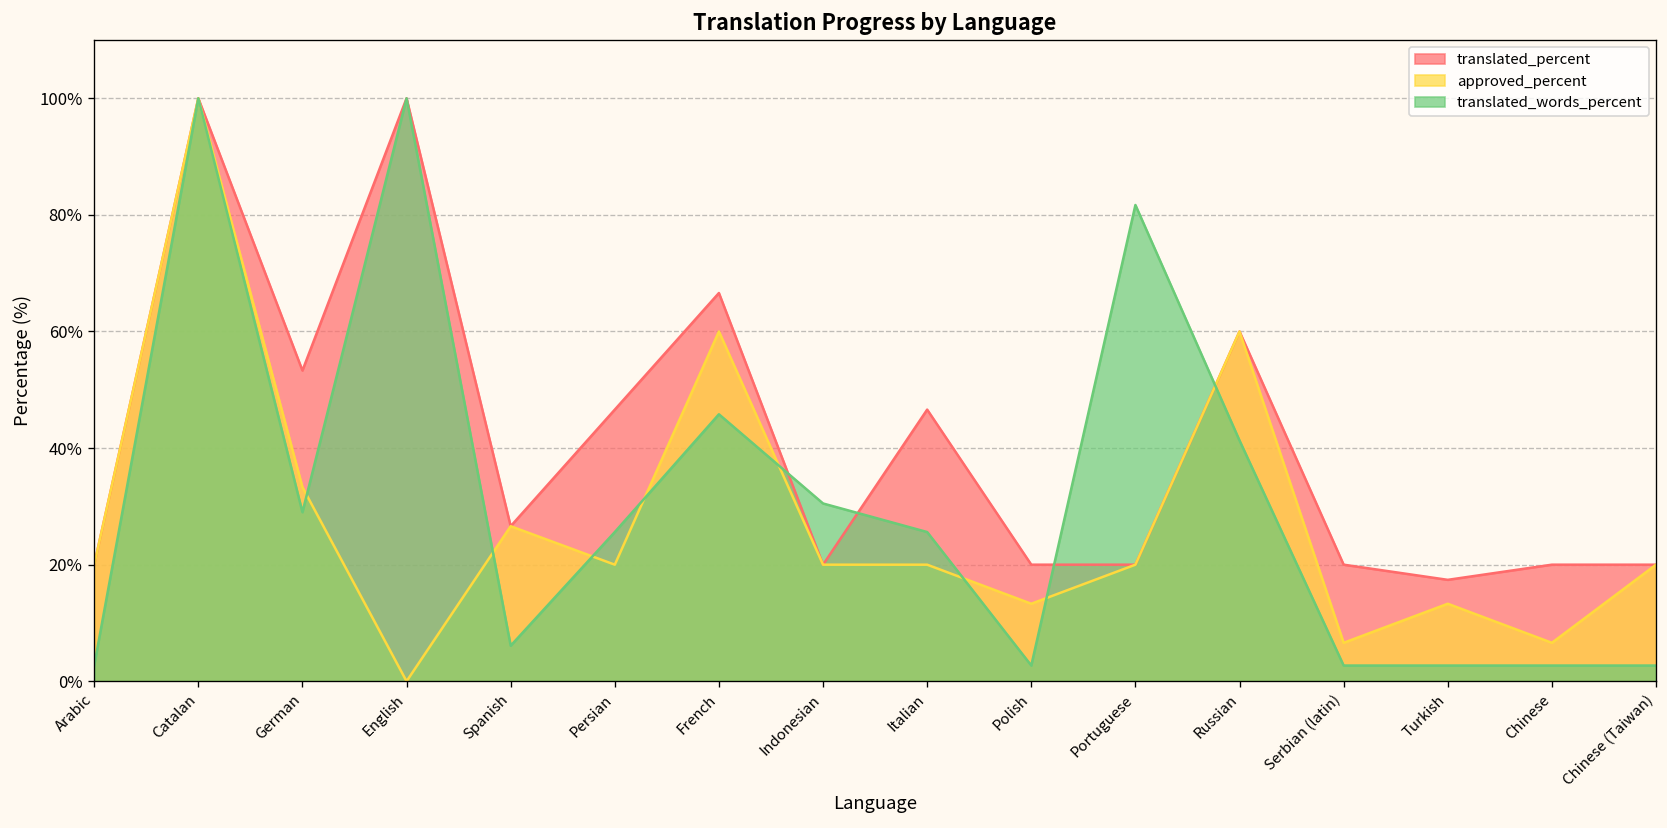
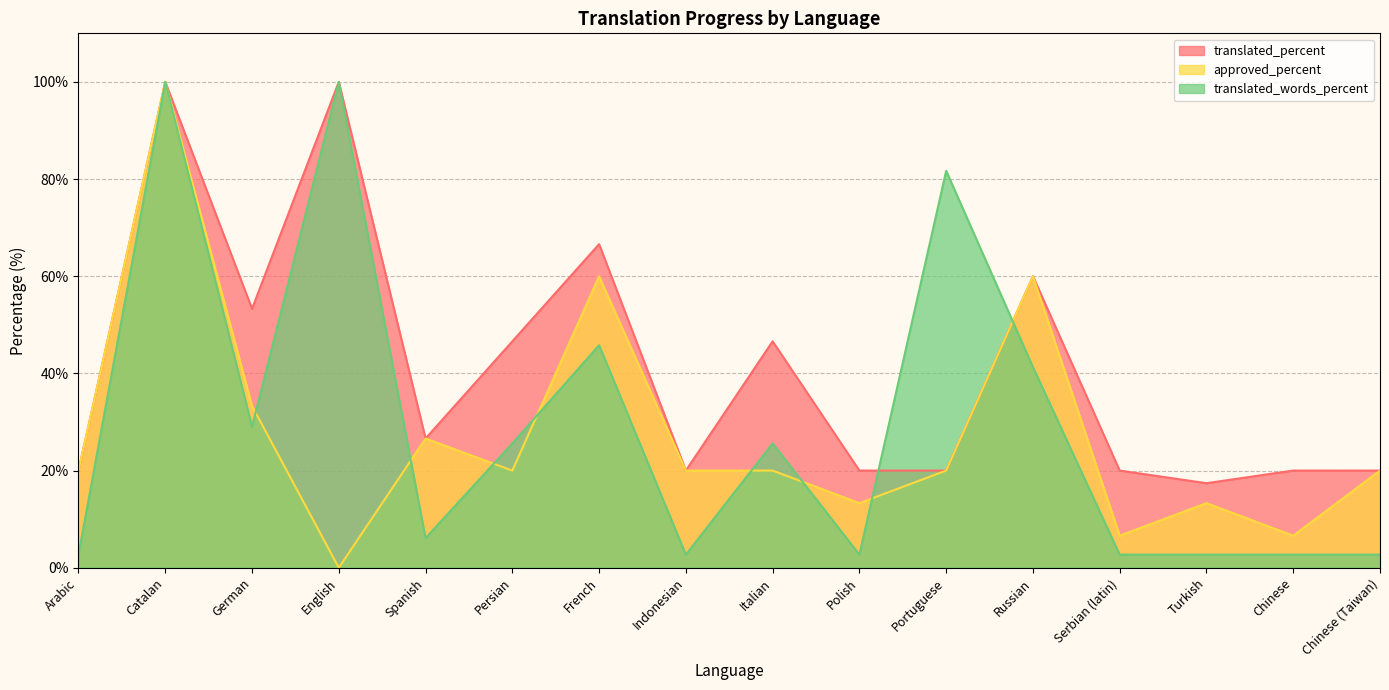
translated_words_percent, Indonesian: 31% -> 3%
